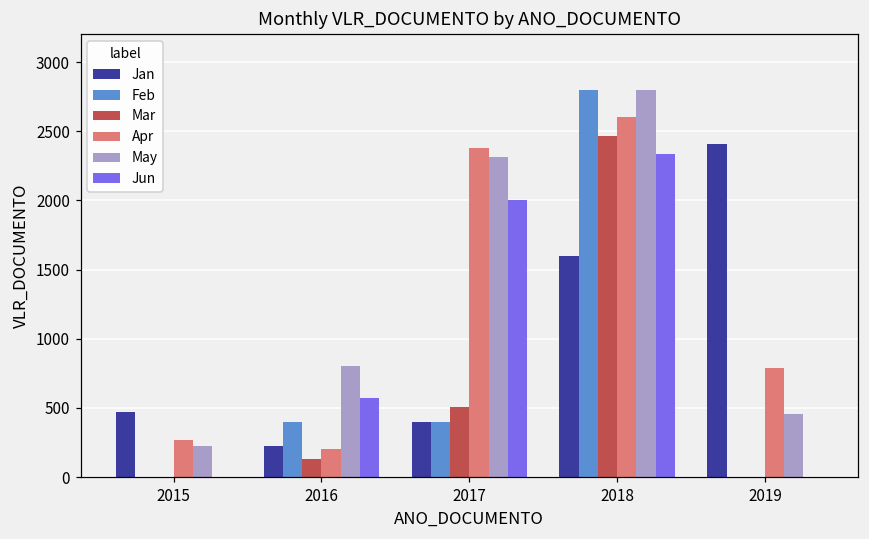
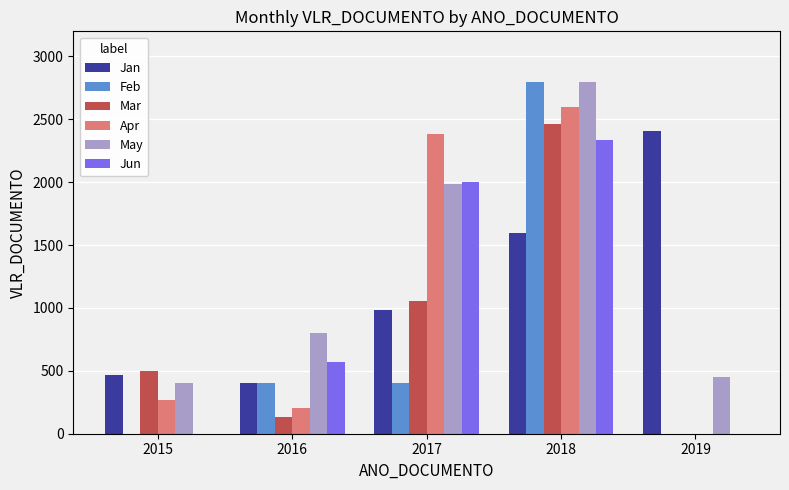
Mar, 2015: 0 -> 500
May, 2015: 220 -> 400
Jan, 2016: 220 -> 400
Jan, 2017: 400 -> 990
Mar, 2017: 500 -> 1050
May, 2017: 2310 -> 1990
Apr, 2019: 790 -> 0
